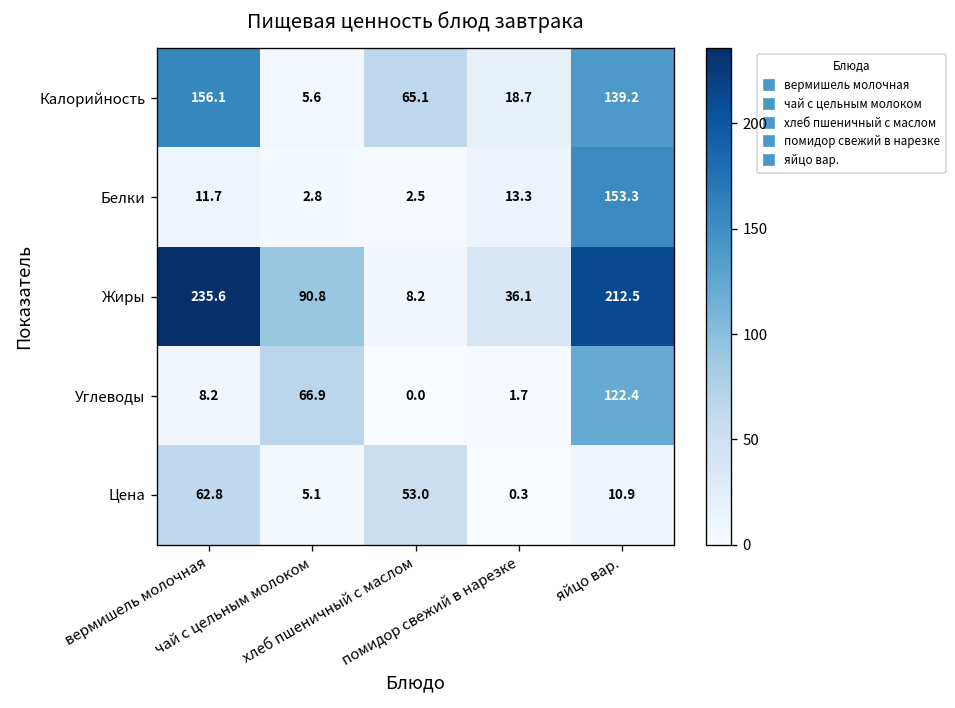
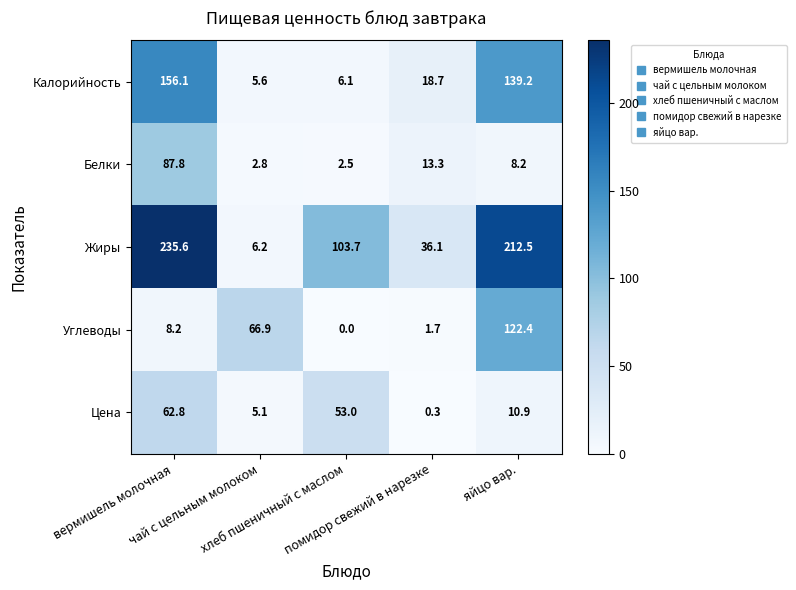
Калорийность, хлеб пшеничный с маслом: 65.1 -> 6.1
Белки, вермишель молочная: 11.7 -> 87.8
Белки, яйцо вар.: 153.3 -> 8.2
Жиры, чай с цельным молоком: 90.8 -> 6.2
Жиры, хлеб пшеничный с маслом: 8.2 -> 103.7
